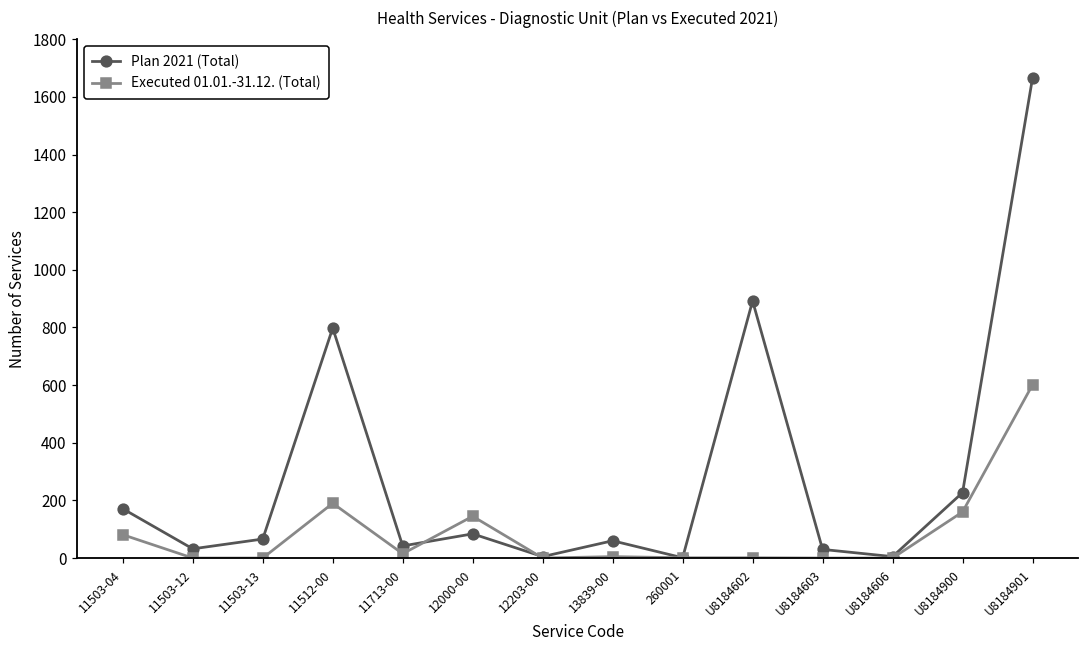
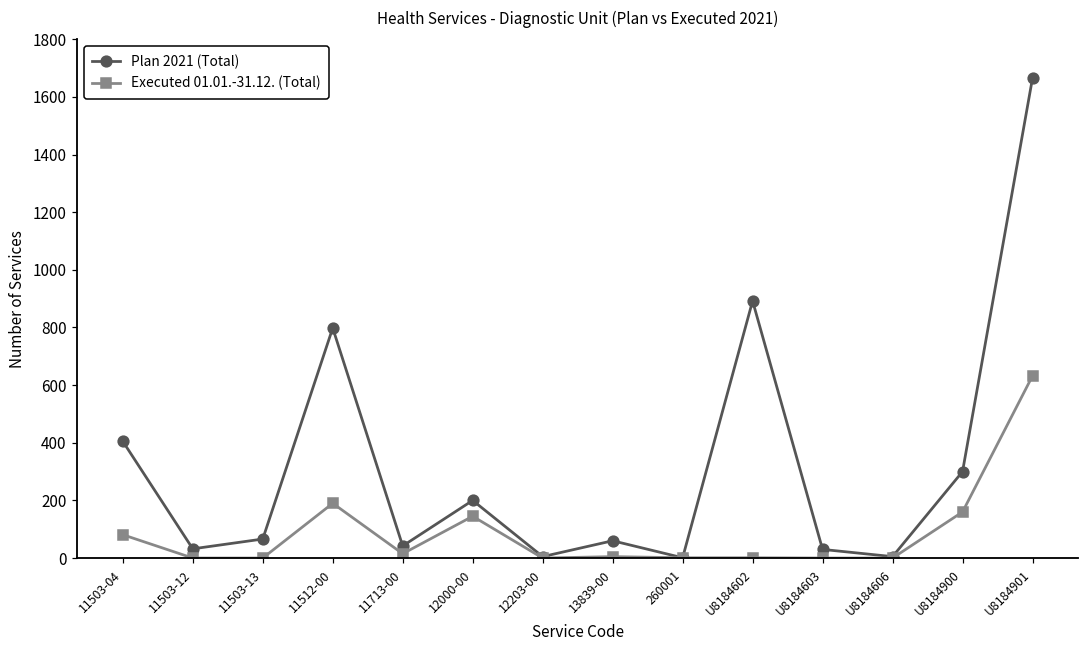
Plan 2021 (Total), 11503-04: 170 -> 410
Plan 2021 (Total), 12000-00: 80 -> 200
Plan 2021 (Total), U8184900: 230 -> 300
Executed 01.01.-31.12. (Total), U8184901: 600 -> 630
